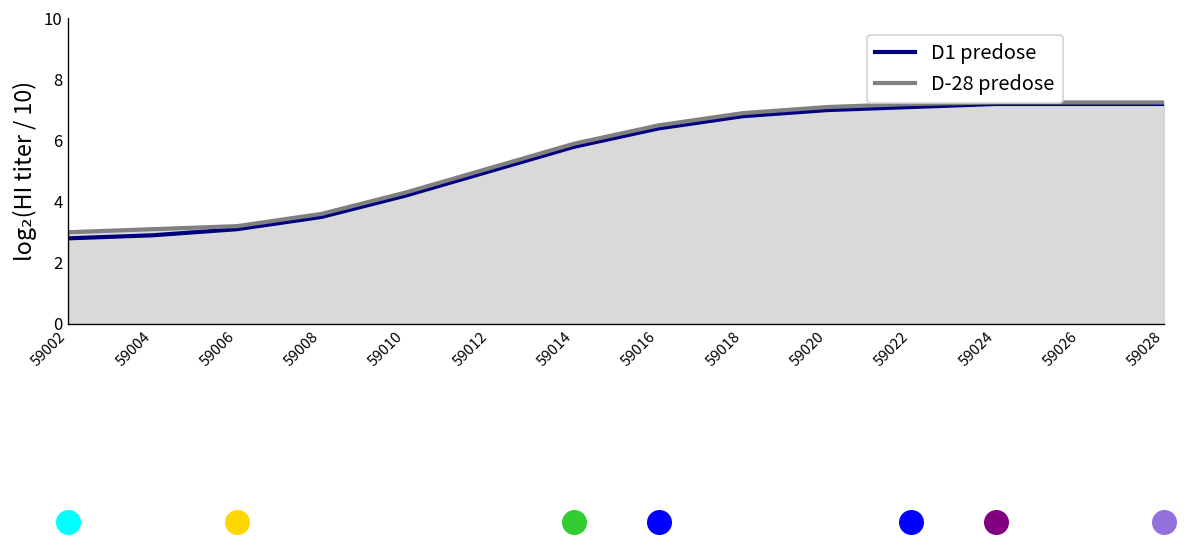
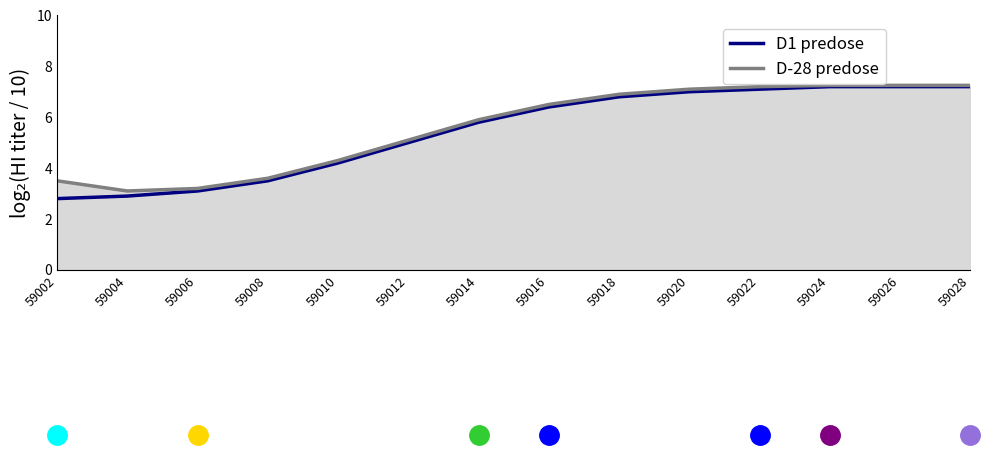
D-28 predose, 59002: 3.0 -> 3.5
